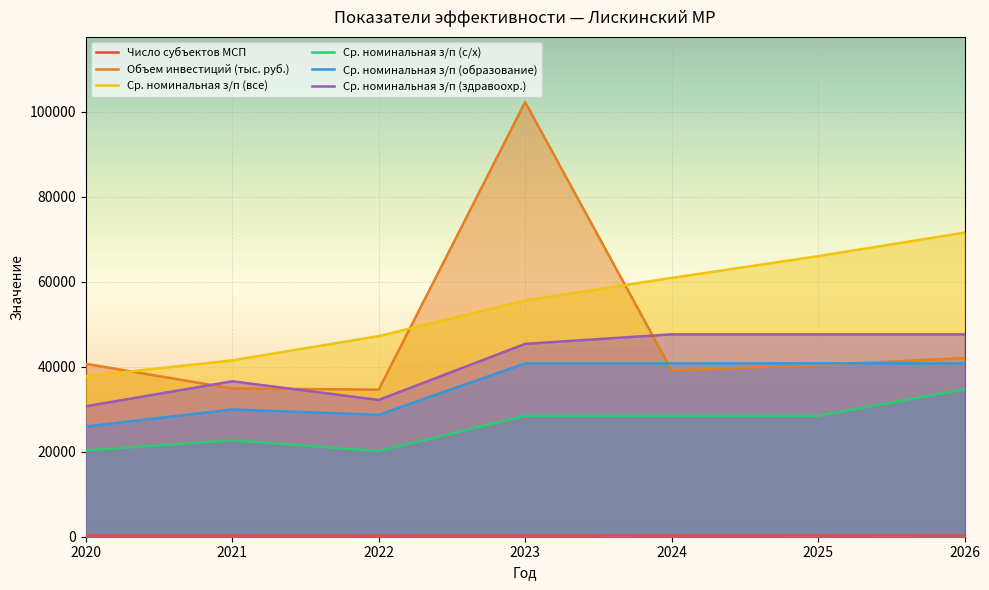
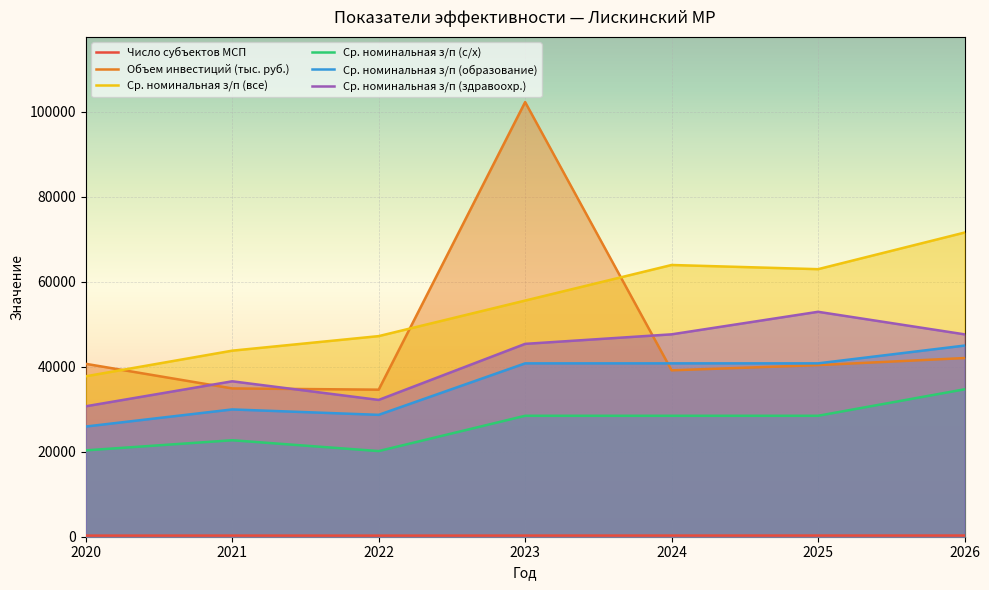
Ср. номинальная з/п (все), 2021: 42000 -> 44000
Ср. номинальная з/п (все), 2024: 61000 -> 64000
Ср. номинальная з/п (все), 2025: 66000 -> 63000
Ср. номинальная з/п (здравоохр.), 2025: 48000 -> 53000
Ср. номинальная з/п (образование), 2026: 41000 -> 45000
